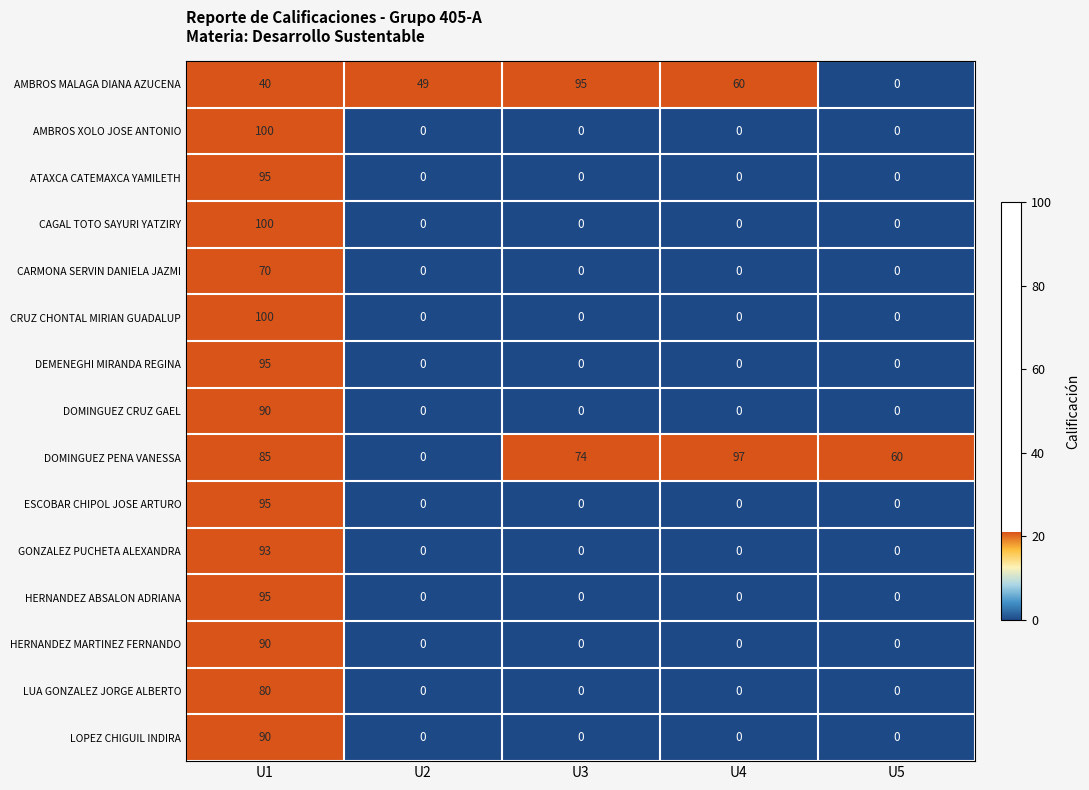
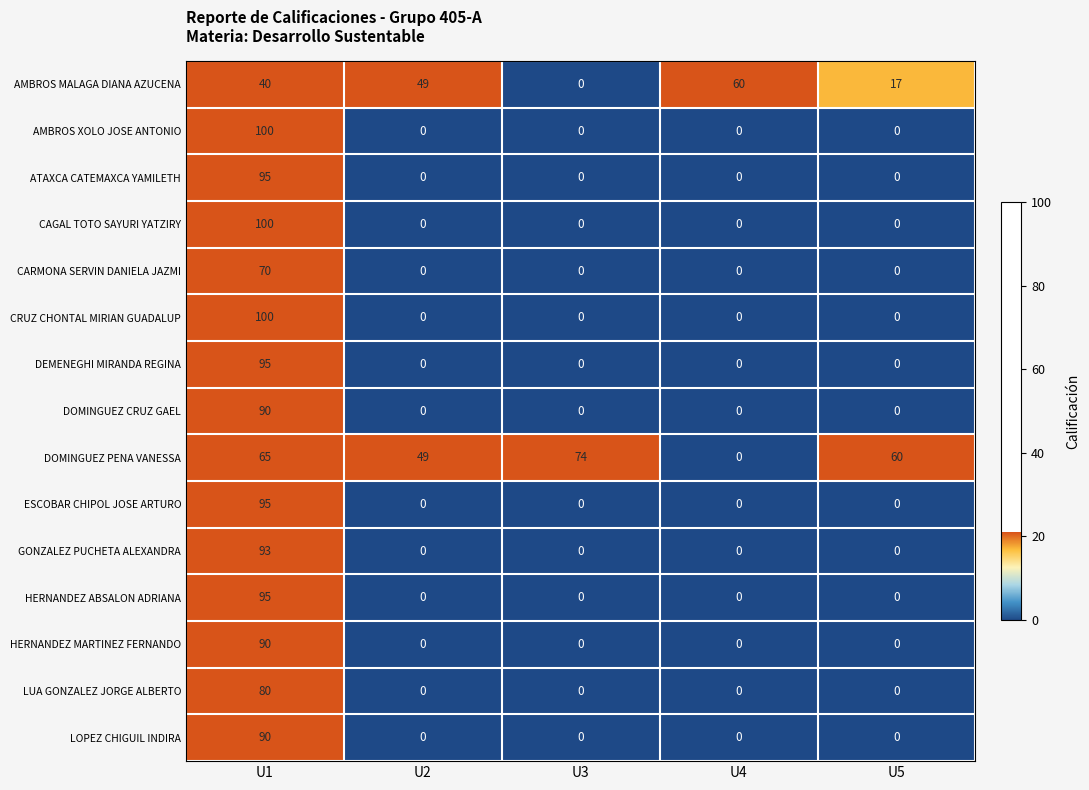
AMBROS MALAGA DIANA AZUCENA, U3: 95 -> 0
AMBROS MALAGA DIANA AZUCENA, U5: 0 -> 17
DOMINGUEZ PENA VANESSA, U1: 85 -> 65
DOMINGUEZ PENA VANESSA, U2: 0 -> 49
DOMINGUEZ PENA VANESSA, U4: 97 -> 0
